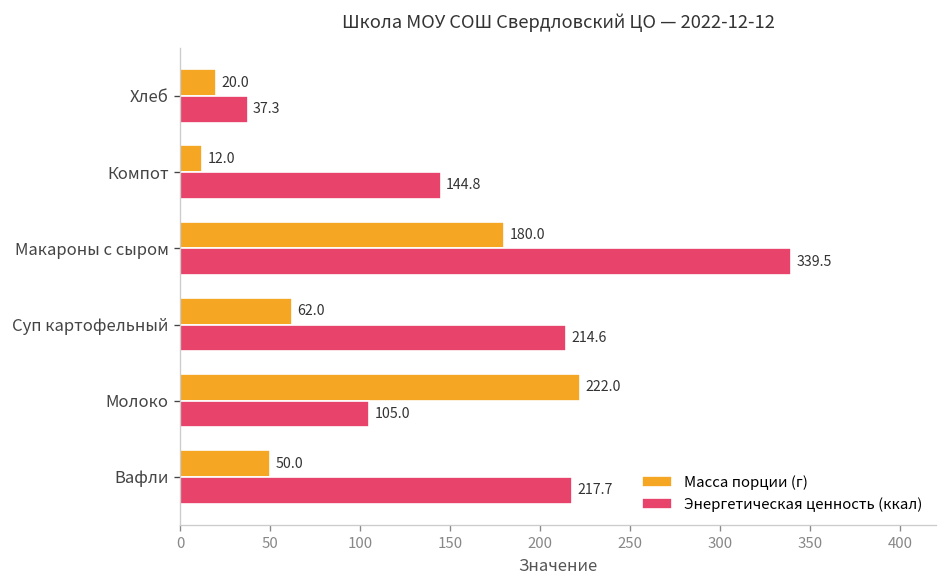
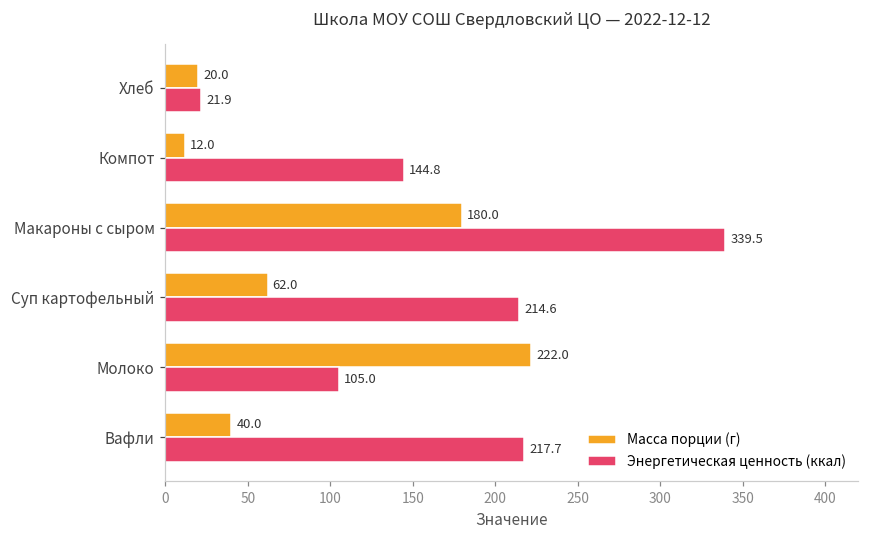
Энергетическая ценность (ккал), Хлеб: 37.3 -> 21.9
Масса порции (г), Вафли: 50.0 -> 40.0
